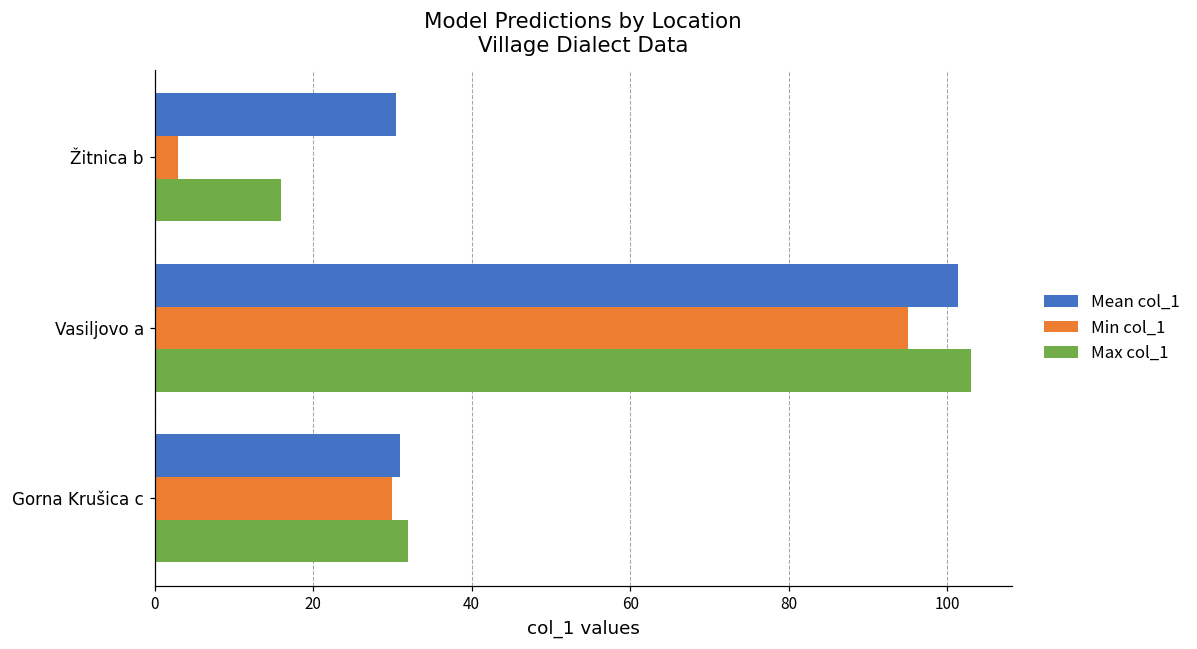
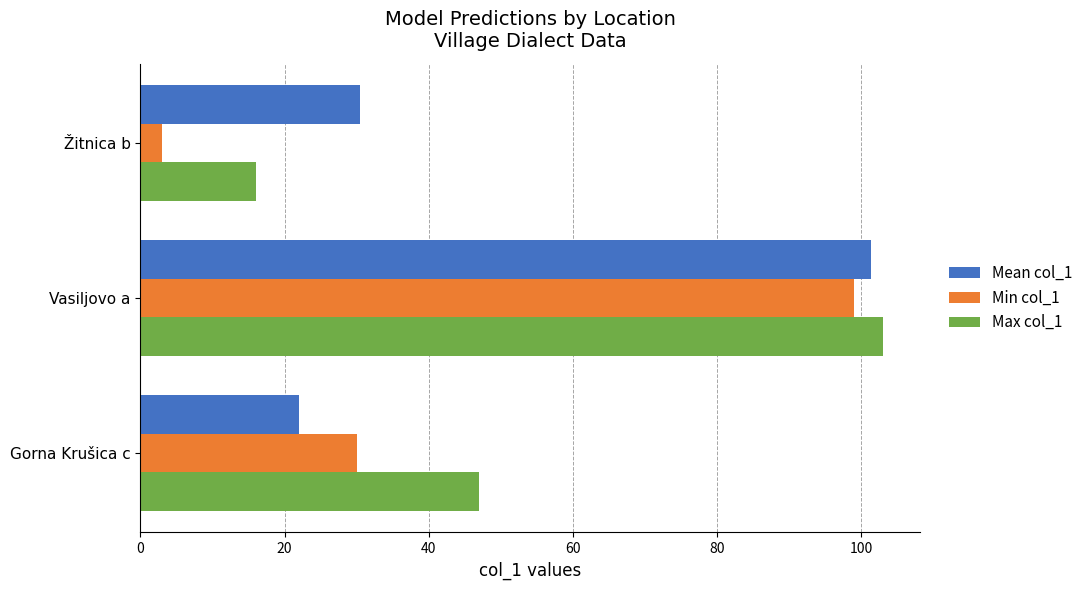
Min col_1, Vasiljovo a: 95 -> 99
Mean col_1, Gorna Krušica c: 31 -> 22
Max col_1, Gorna Krušica c: 32 -> 47
